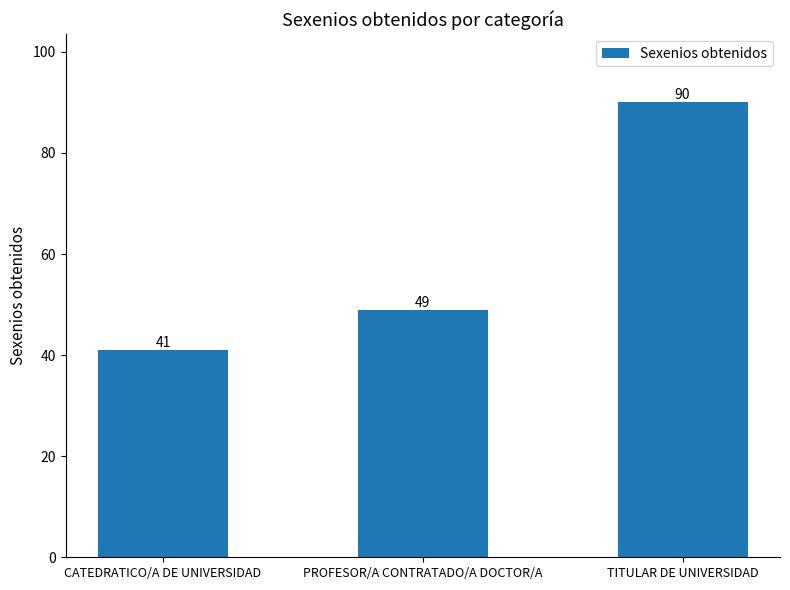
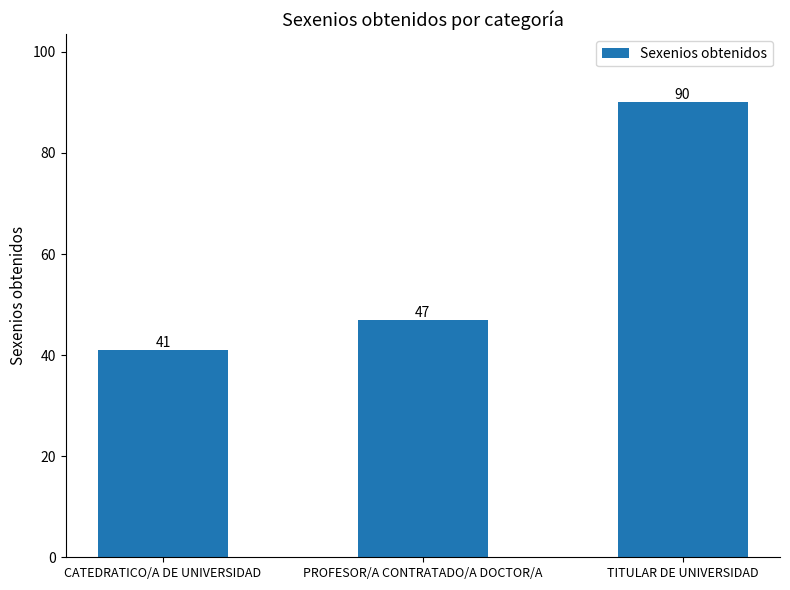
PROFESOR/A CONTRATADO/A DOCTOR/A: 49 -> 47
